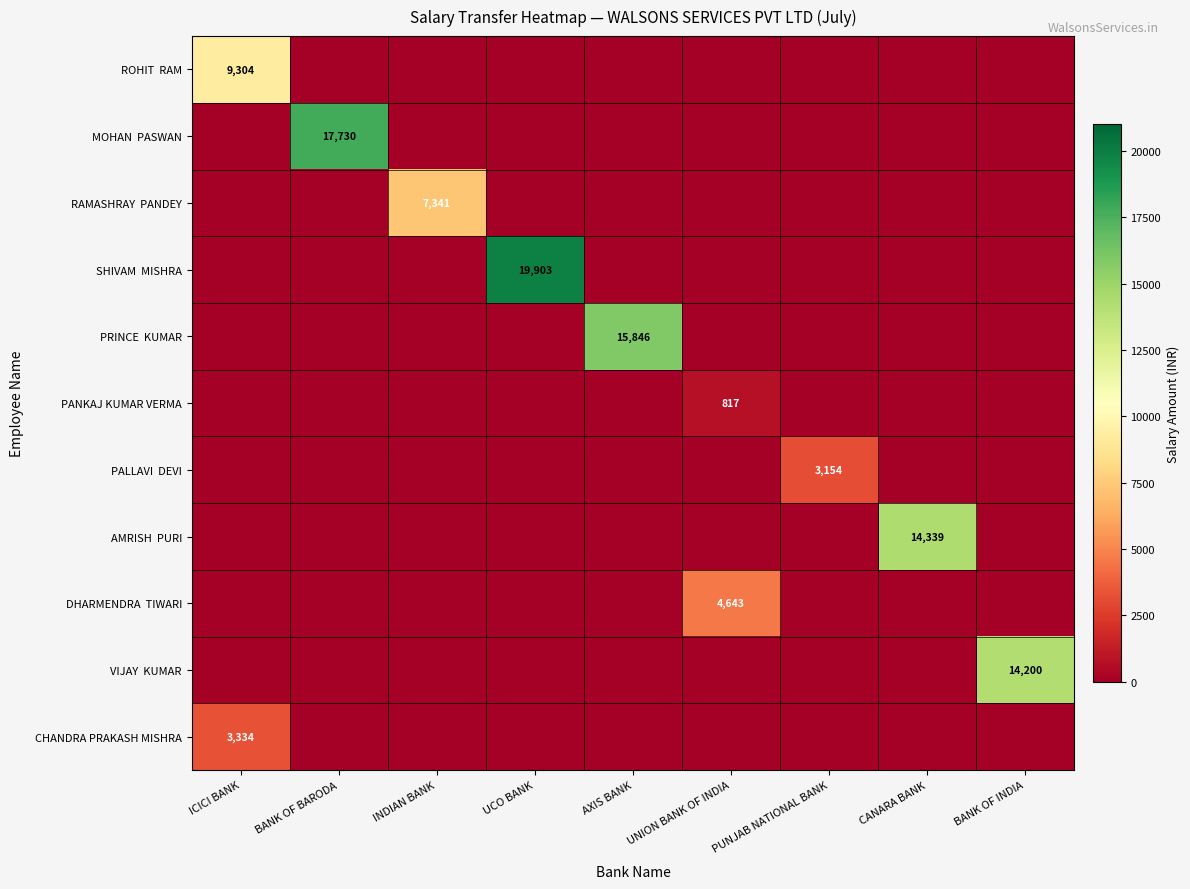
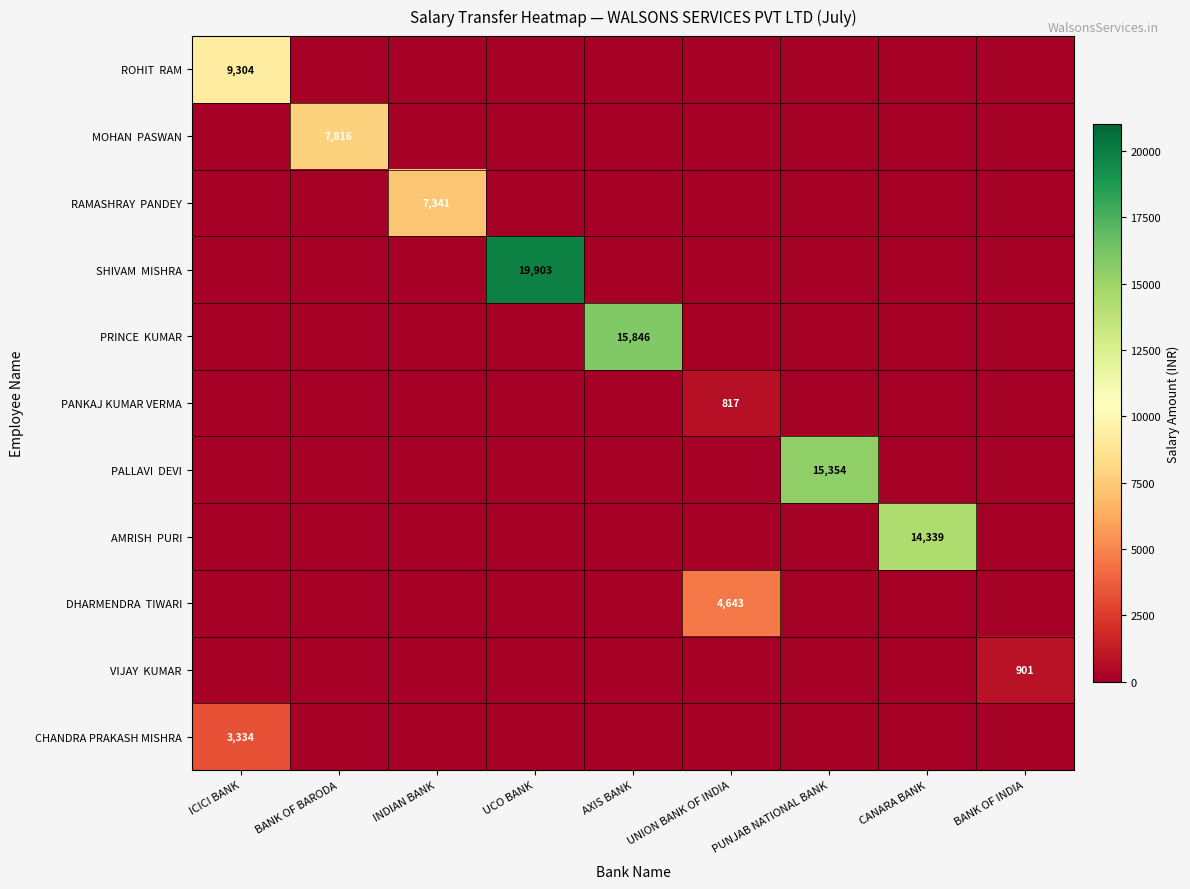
MOHAN PASWAN, BANK OF BARODA: 17,730 -> 7,816
PALLAVI DEVI, PUNJAB NATIONAL BANK: 3,154 -> 15,354
VIJAY KUMAR, BANK OF INDIA: 14,200 -> 901
